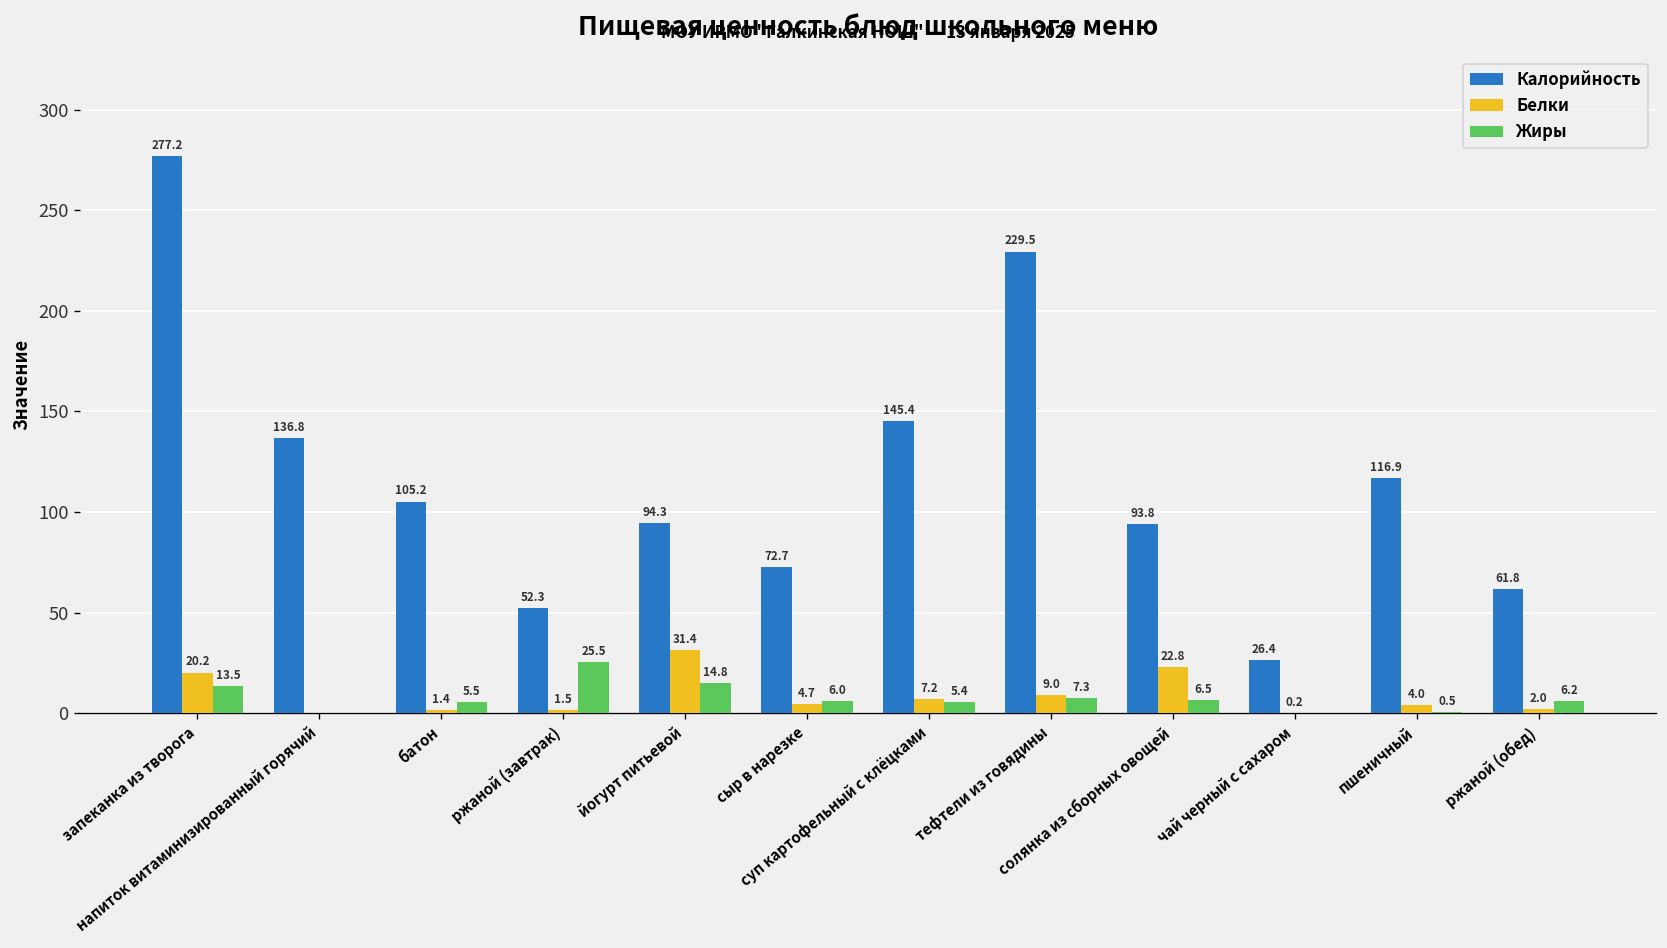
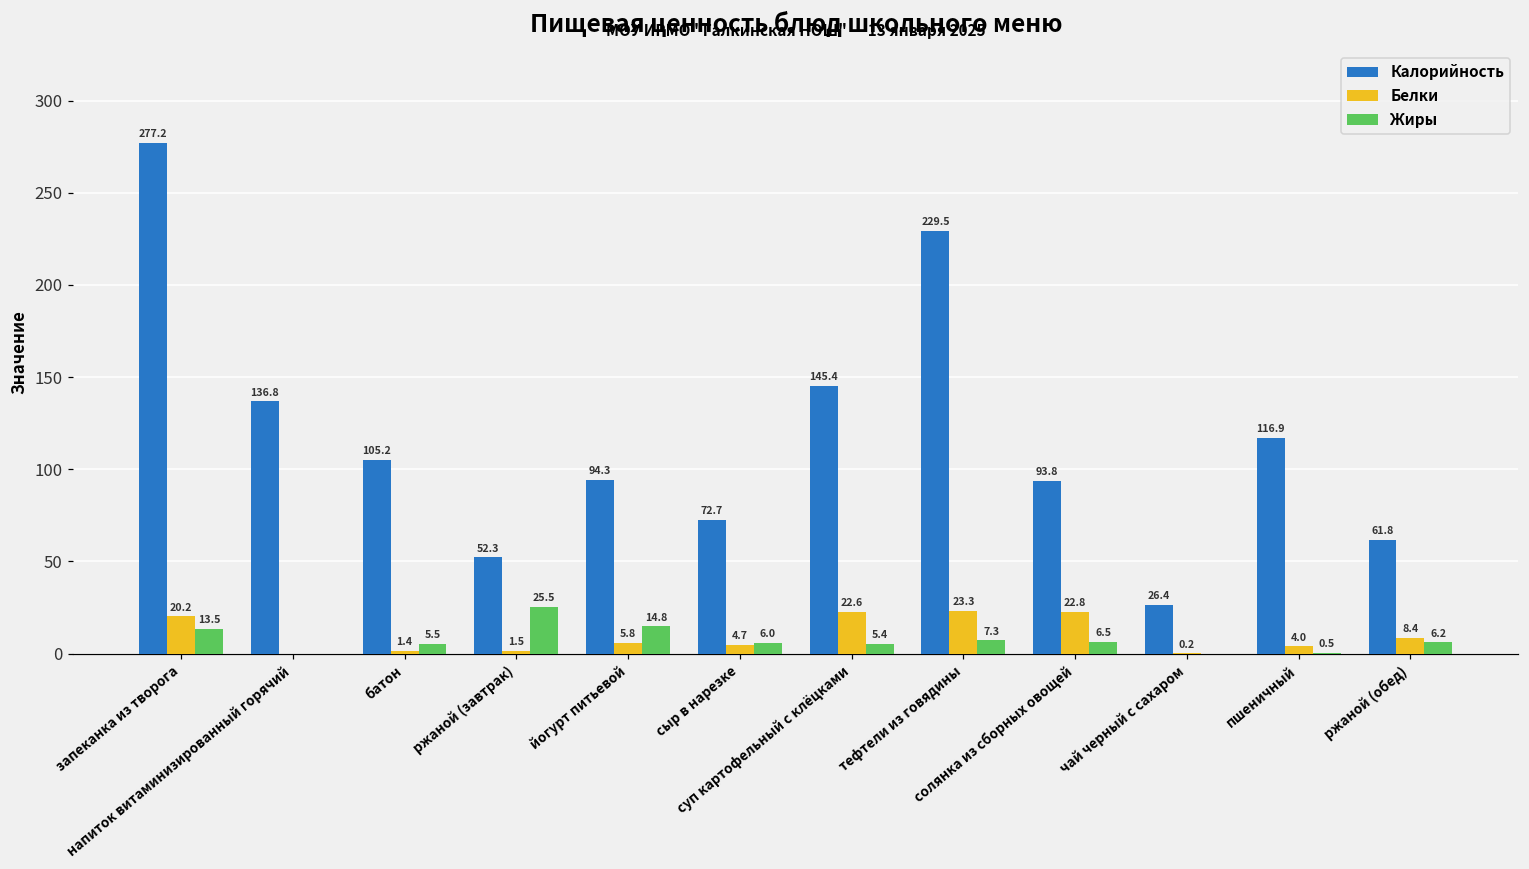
Белки, йогурт питьевой: 31.4 -> 5.8
Белки, суп картофельный с клёцками: 7.2 -> 22.6
Белки, тефтели из говядины: 9.0 -> 23.3
Белки, ржаной (обед): 2.0 -> 8.4
